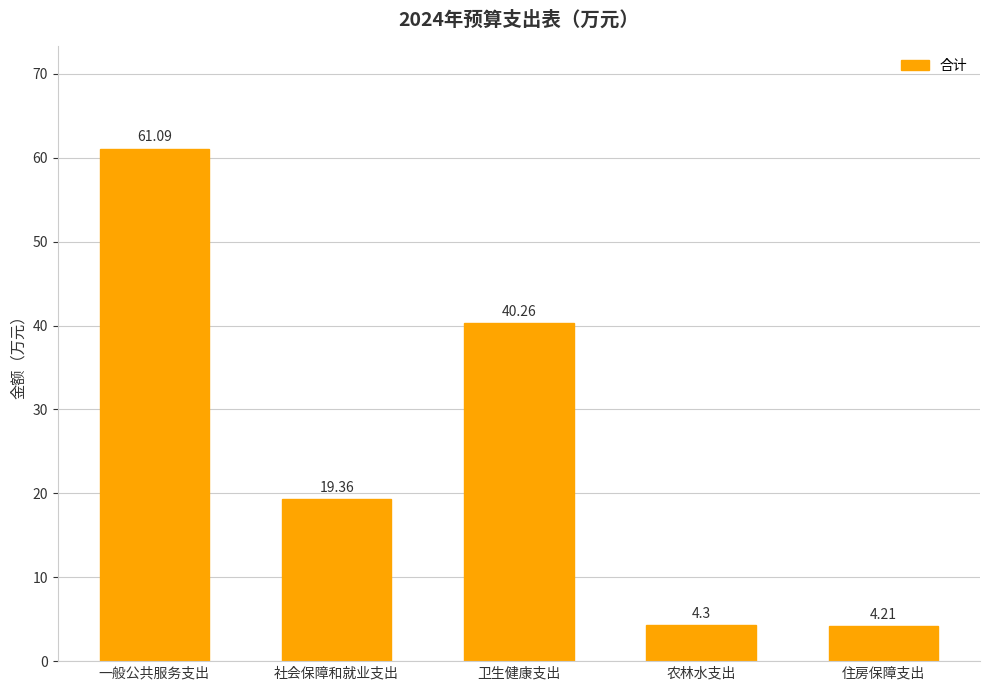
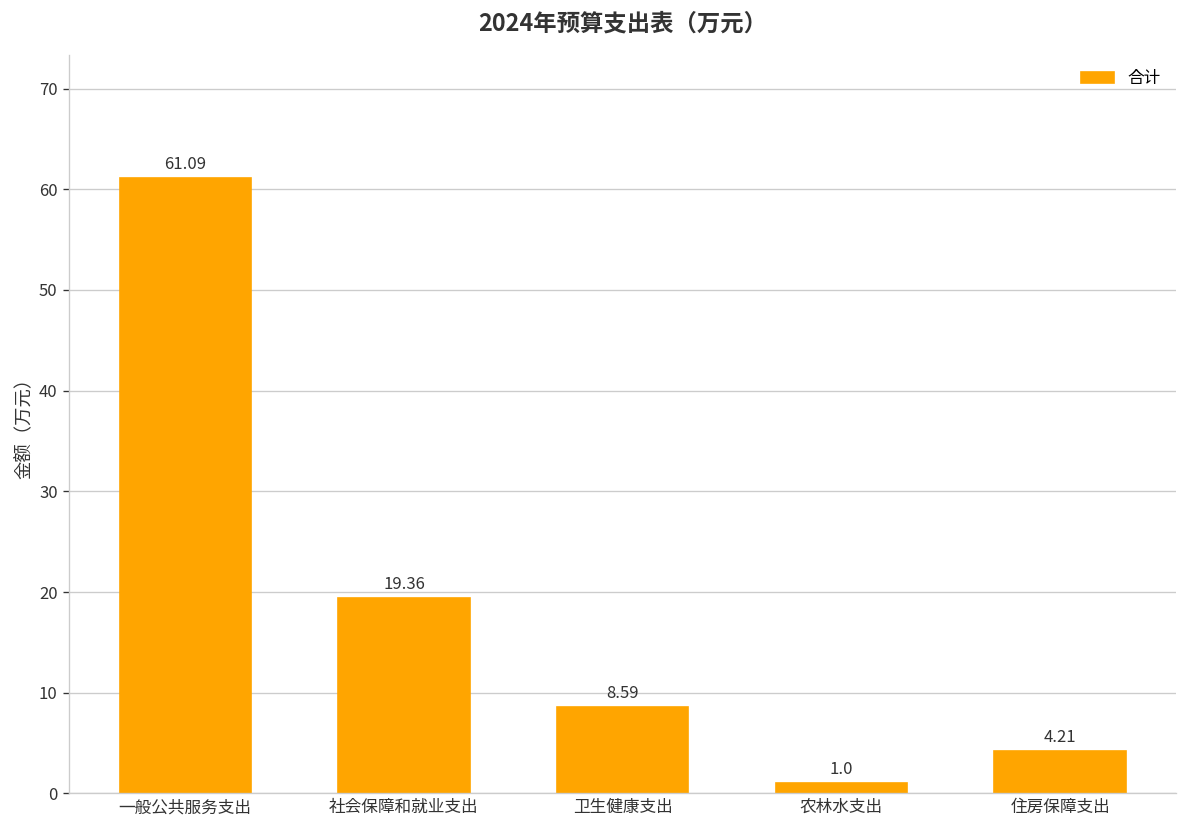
卫生健康支出: 40.26 -> 8.59
农林水支出: 4.3 -> 1.0
